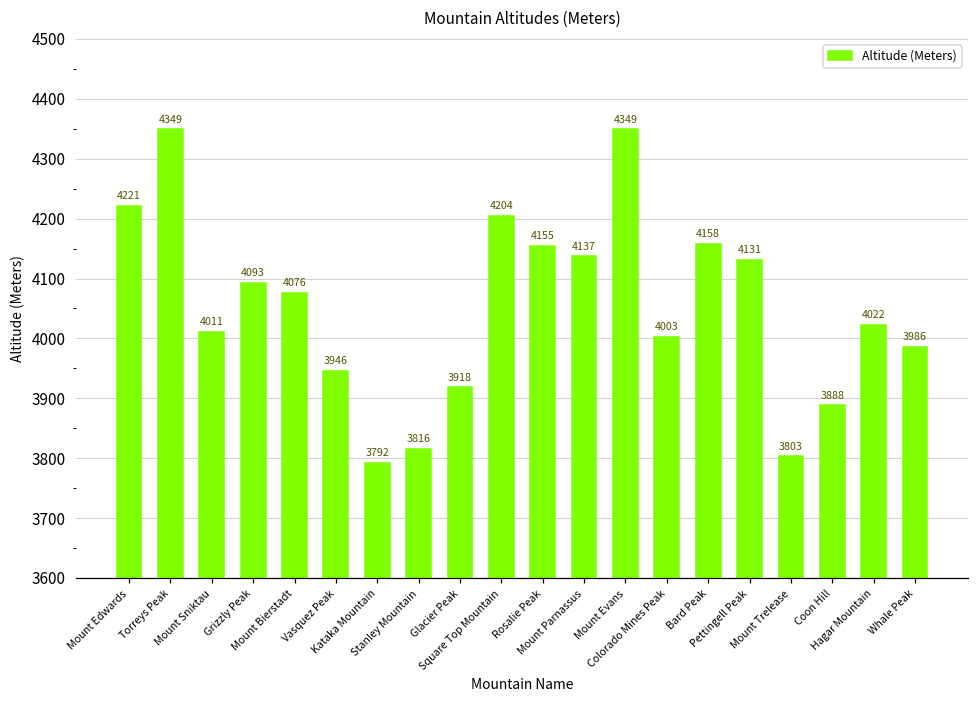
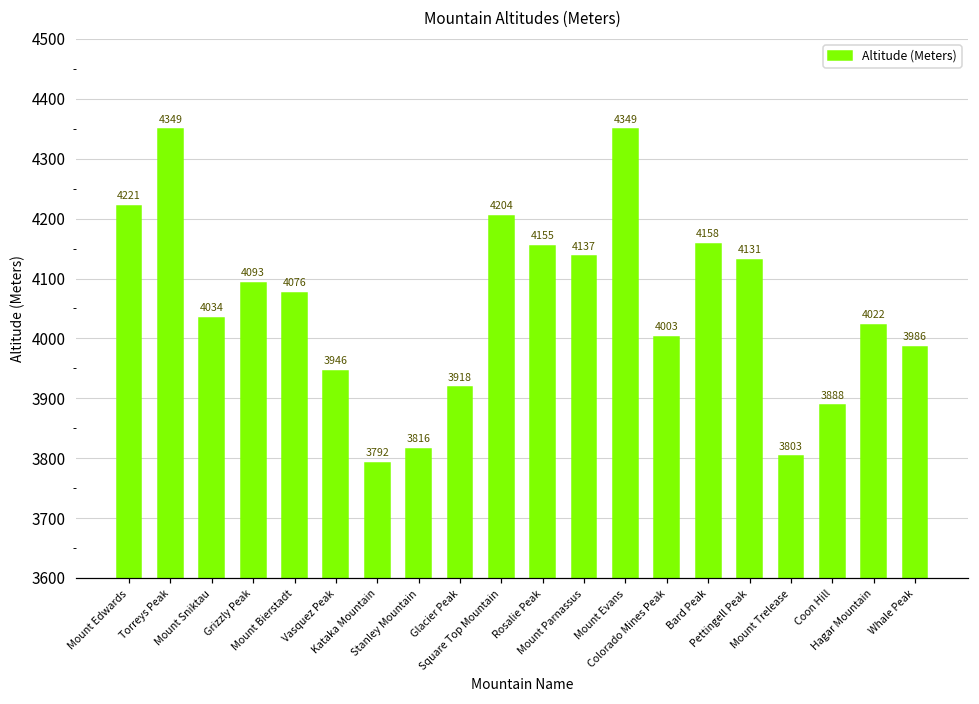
Mount Sniktau: 4011 -> 4034
